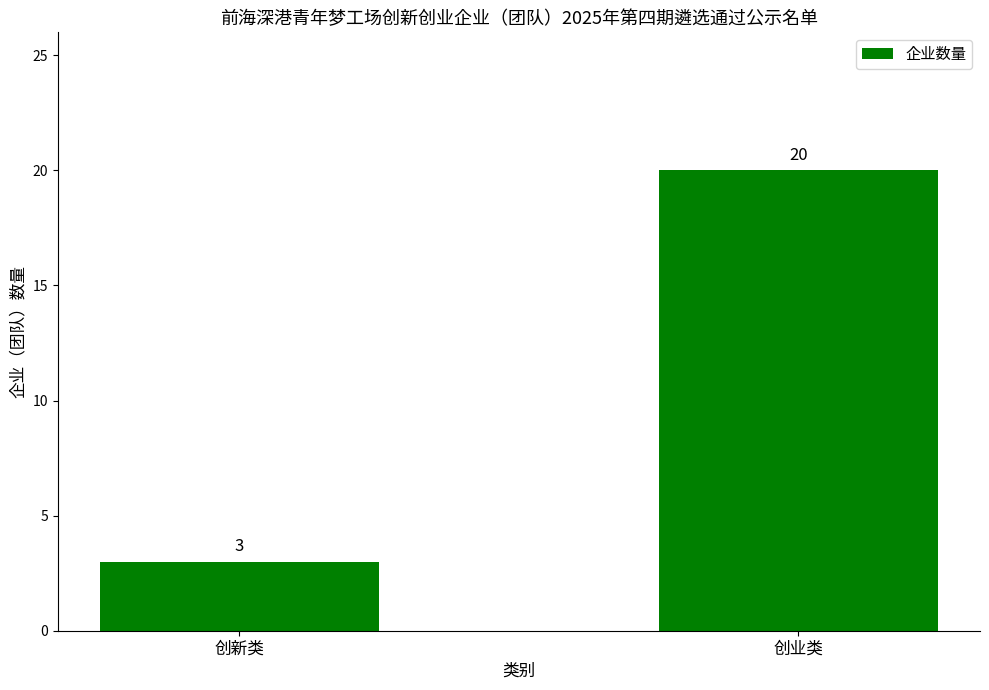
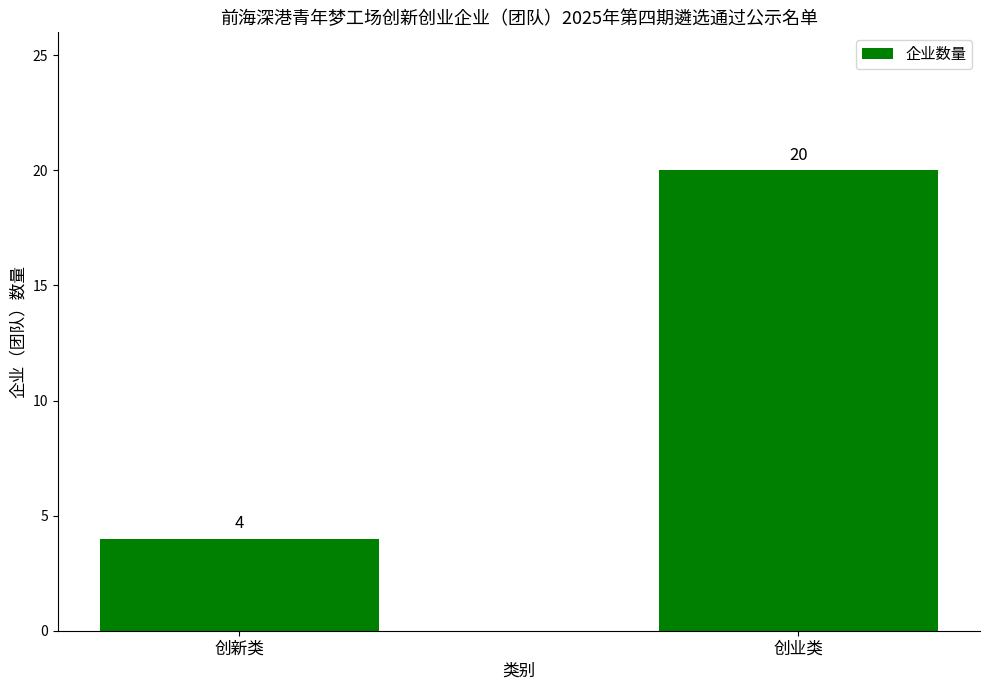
创新类: 3 -> 4
